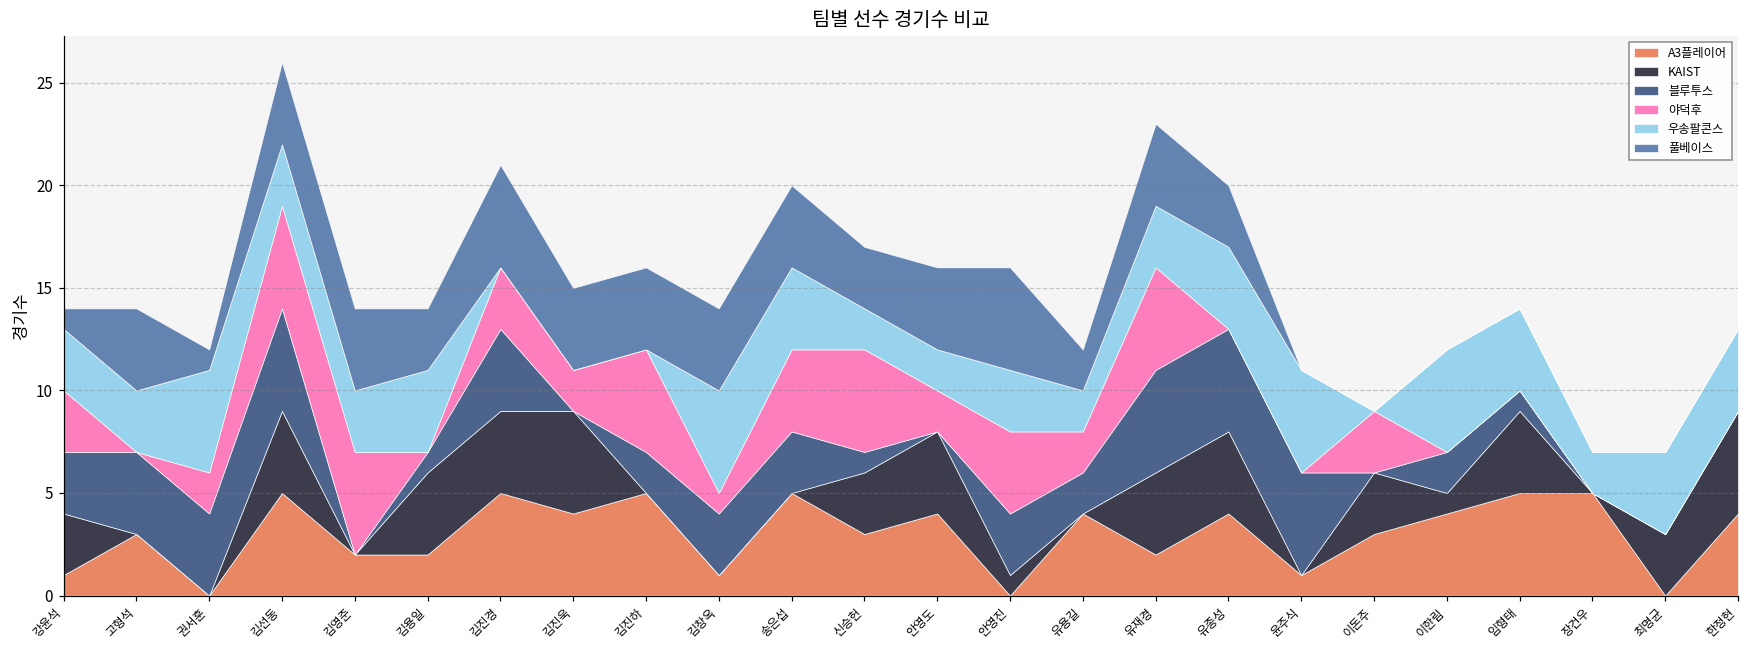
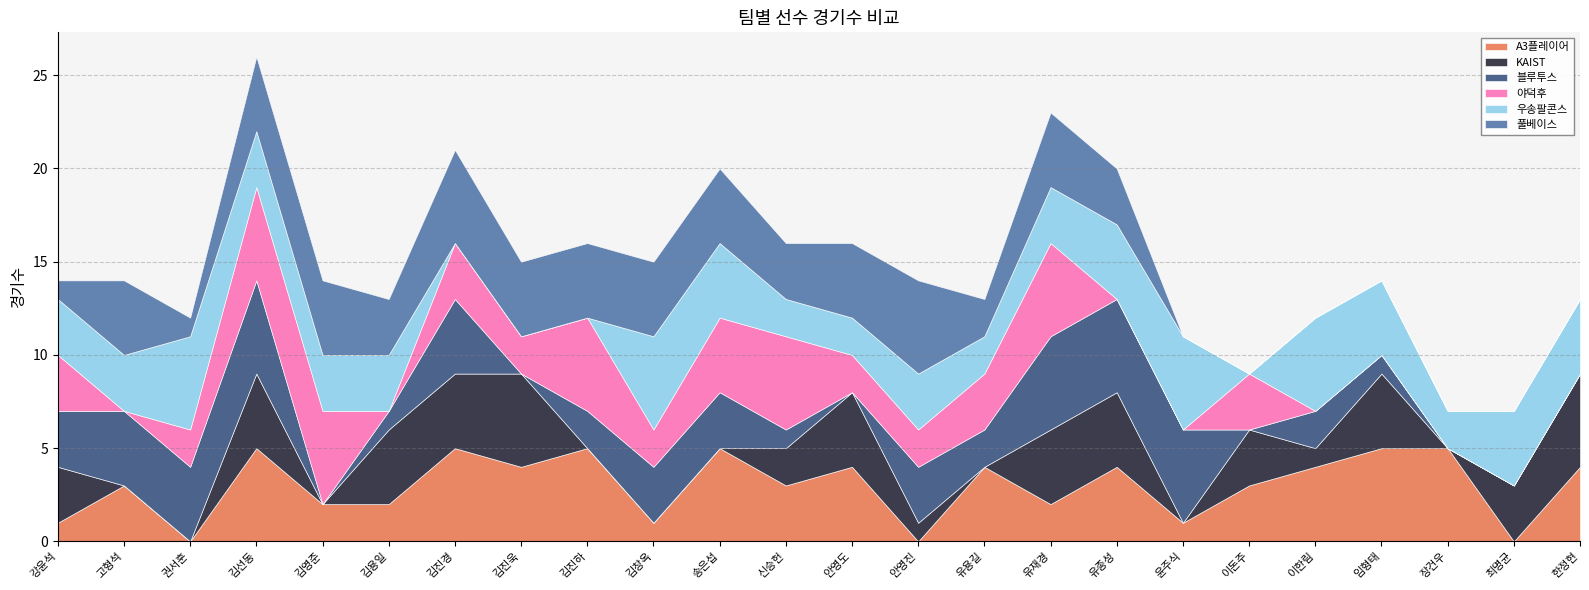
우송팔콘스, 김용일: 4 -> 3
야덕후, 김창옥: 1 -> 2
KAIST, 신승헌: 3 -> 2
야덕후, 안영진: 4 -> 2
야덕후, 유용길: 2 -> 3
